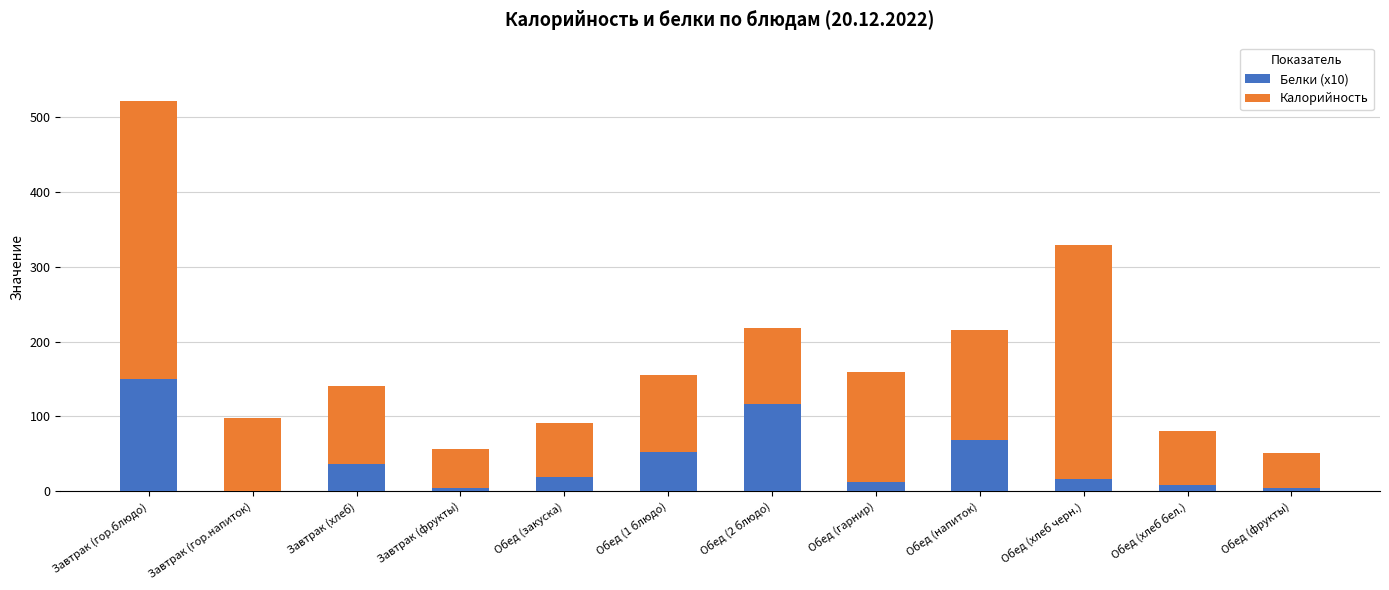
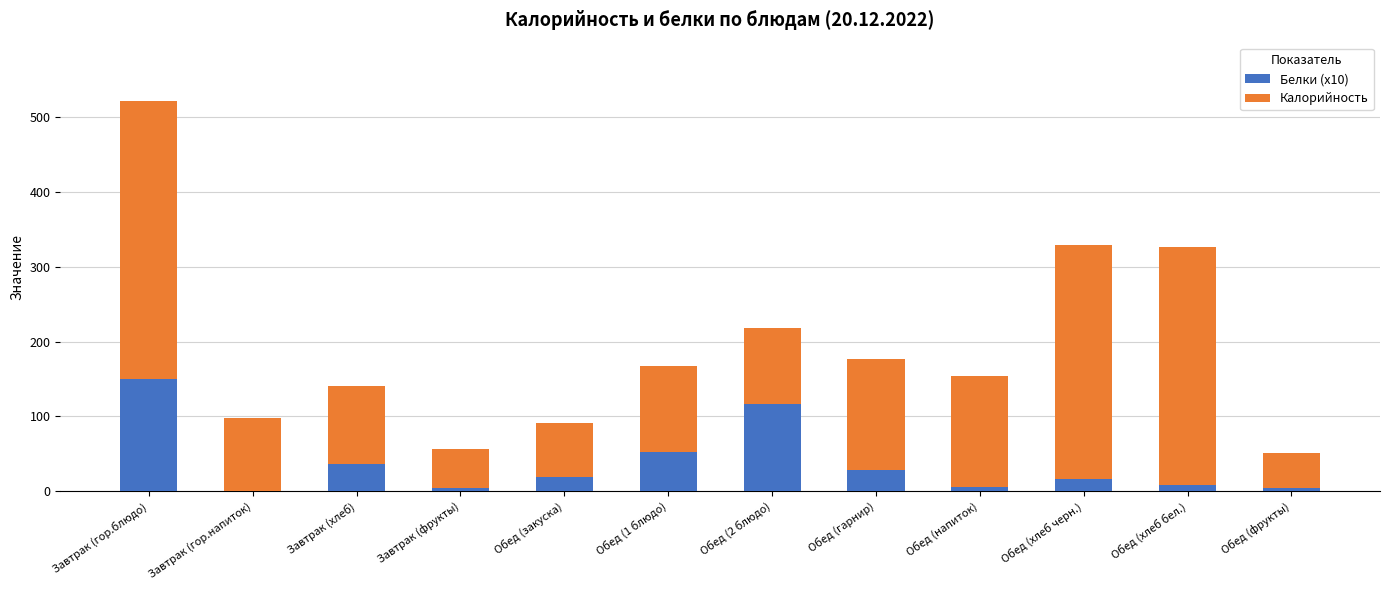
Калорийность, Обед (1 блюдо): 100 -> 120
Белки (x10), Обед (гарнир): 10 -> 30
Белки (x10), Обед (напиток): 70 -> 10
Калорийность, Обед (хлеб бел.): 70 -> 320
